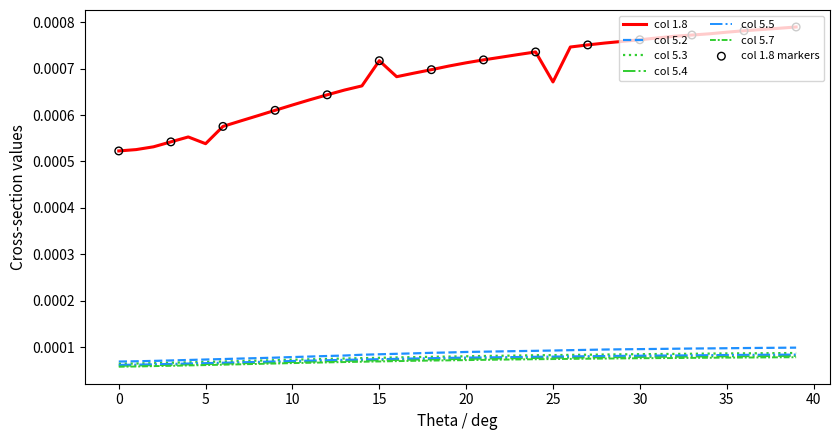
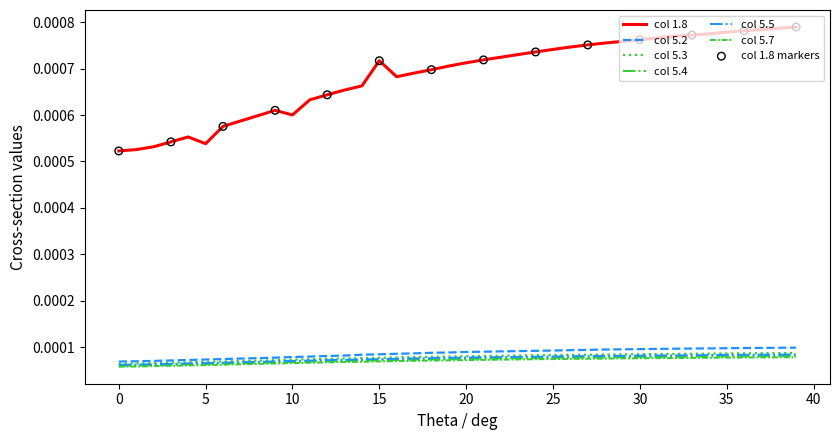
col 1.8, 10: 0.00062 -> 0.00060
col 1.8, 25: 0.00067 -> 0.00074
